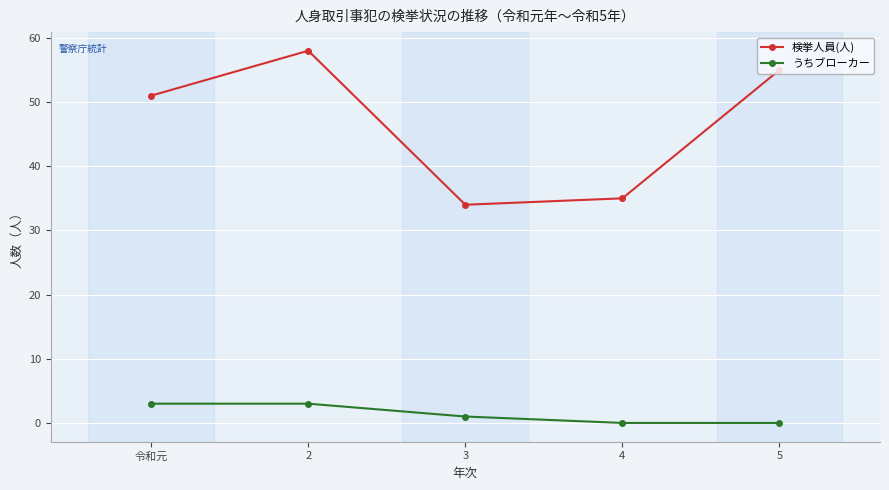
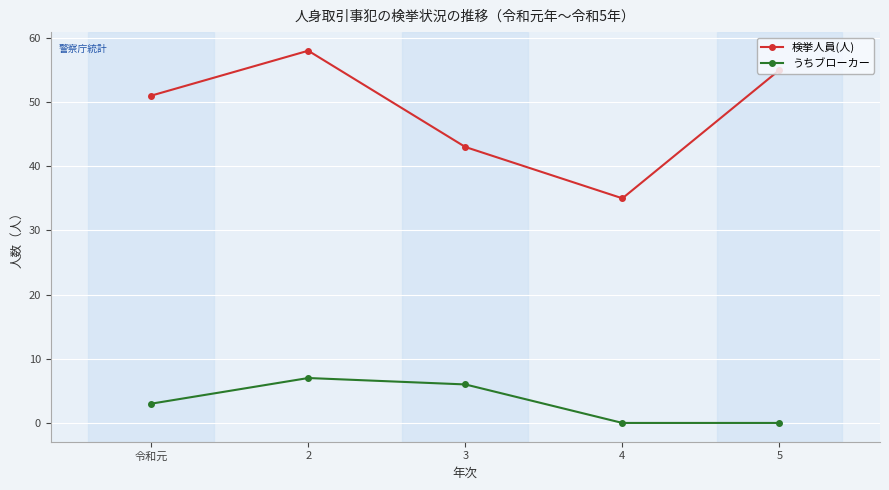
うちブローカー, 2: 3 -> 7
検挙人員(人), 3: 34 -> 43
うちブローカー, 3: 1 -> 6
